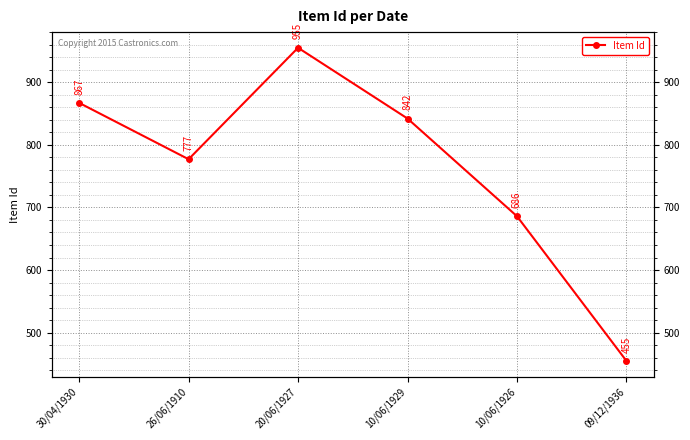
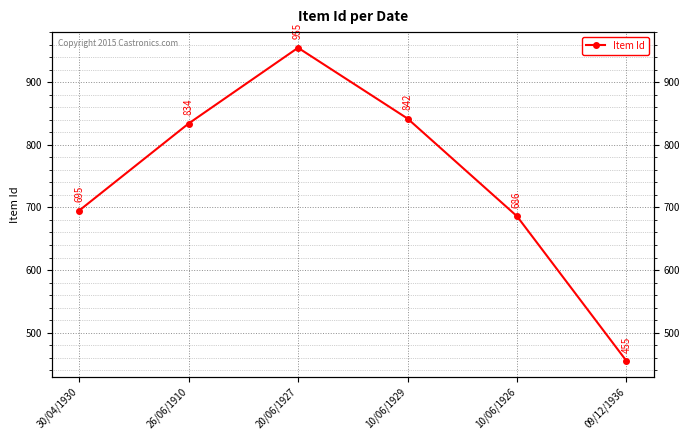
30/04/1930: 867 -> 695
26/06/1910: 777 -> 834
